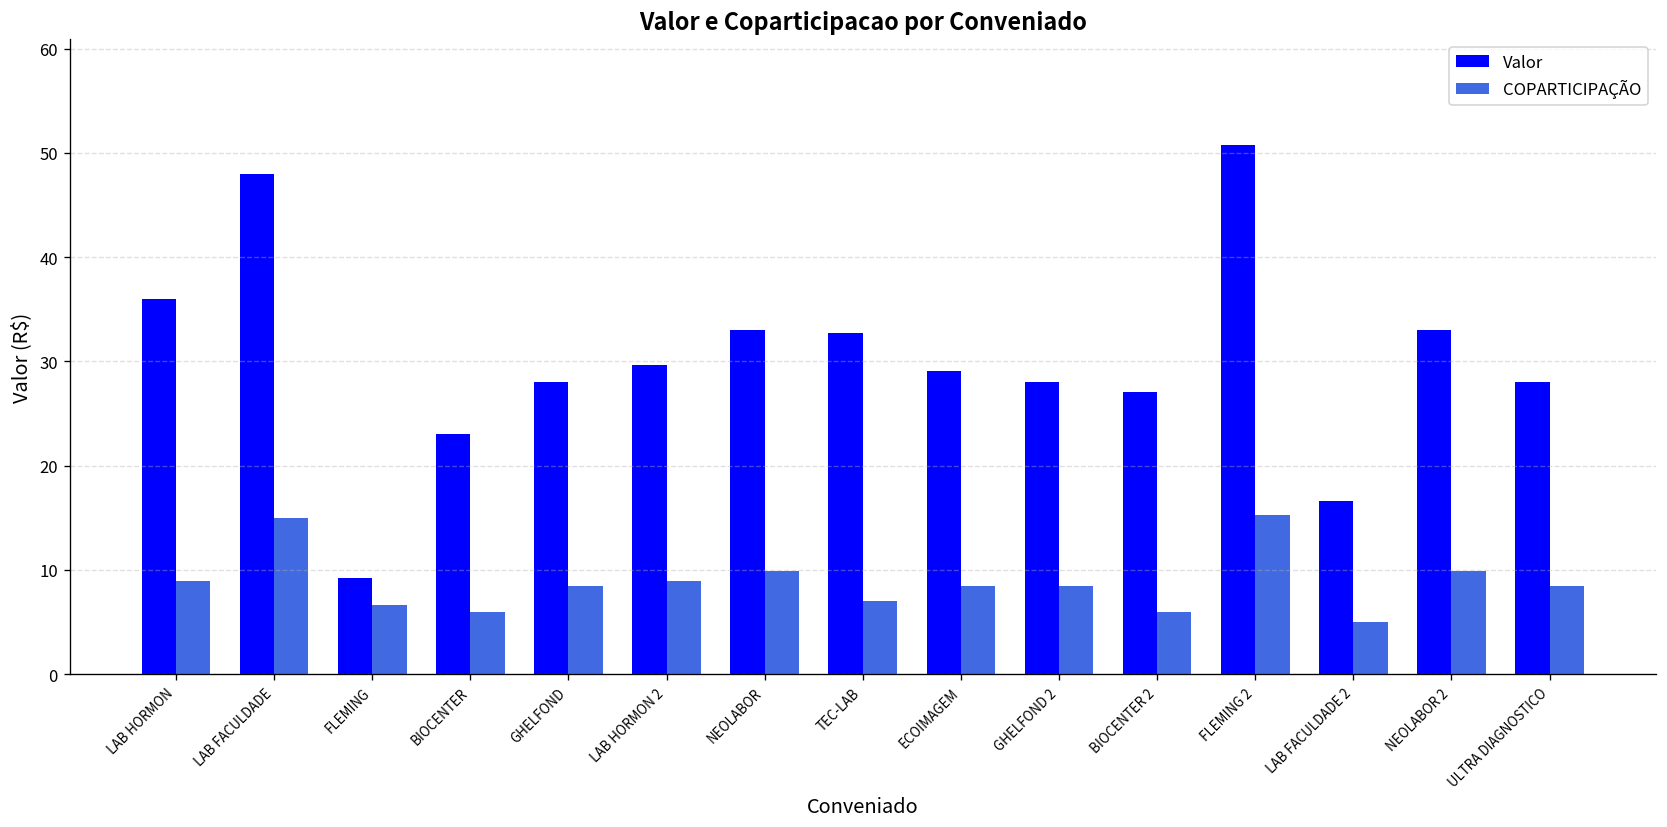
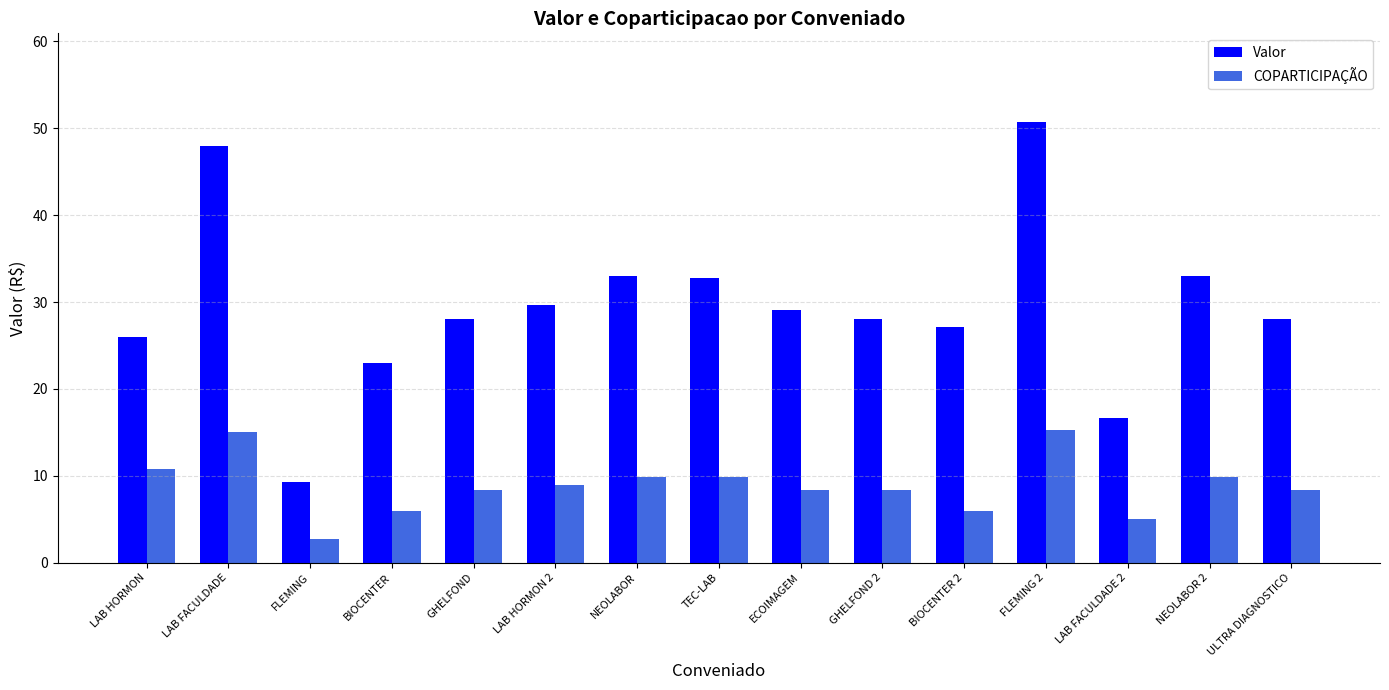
Valor, LAB HORMON: 36 -> 26
COPARTICIPAÇÃO, LAB HORMON: 9 -> 11
COPARTICIPAÇÃO, FLEMING: 7 -> 3
COPARTICIPAÇÃO, TEC-LAB: 7 -> 10
